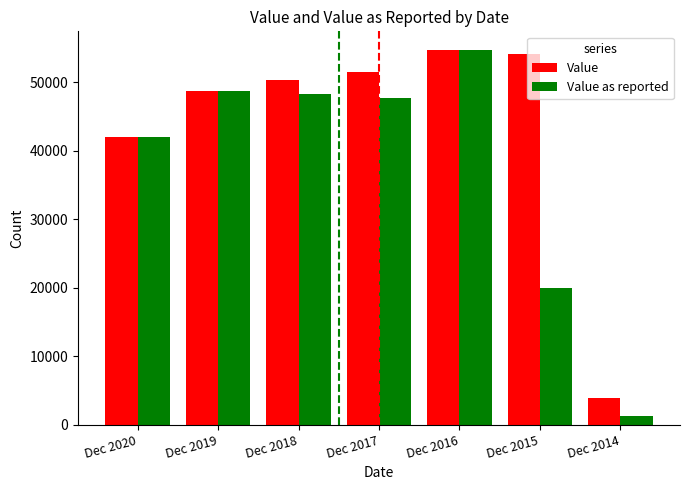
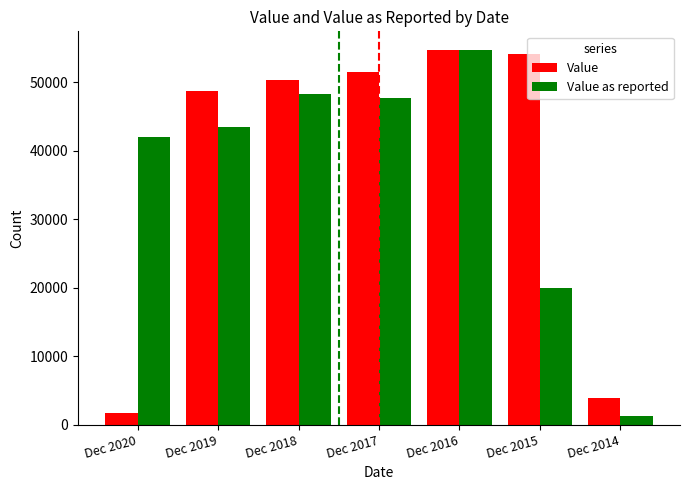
Value, Dec 2020: 42000 -> 2000
Value as reported, Dec 2019: 49000 -> 43000
